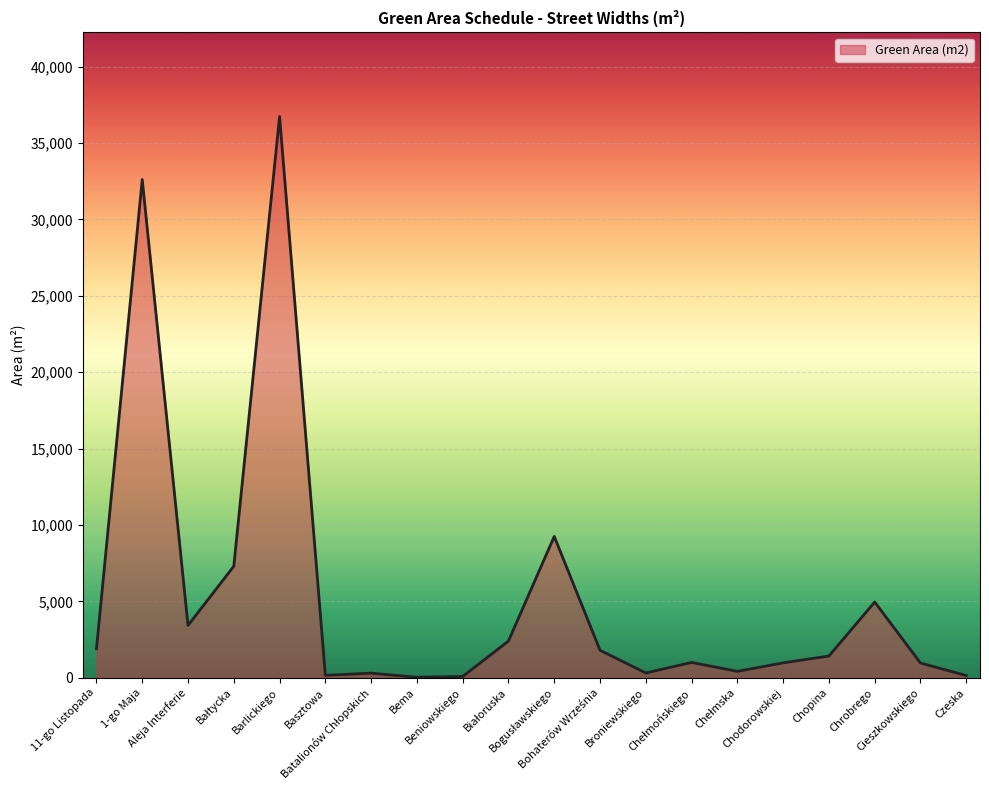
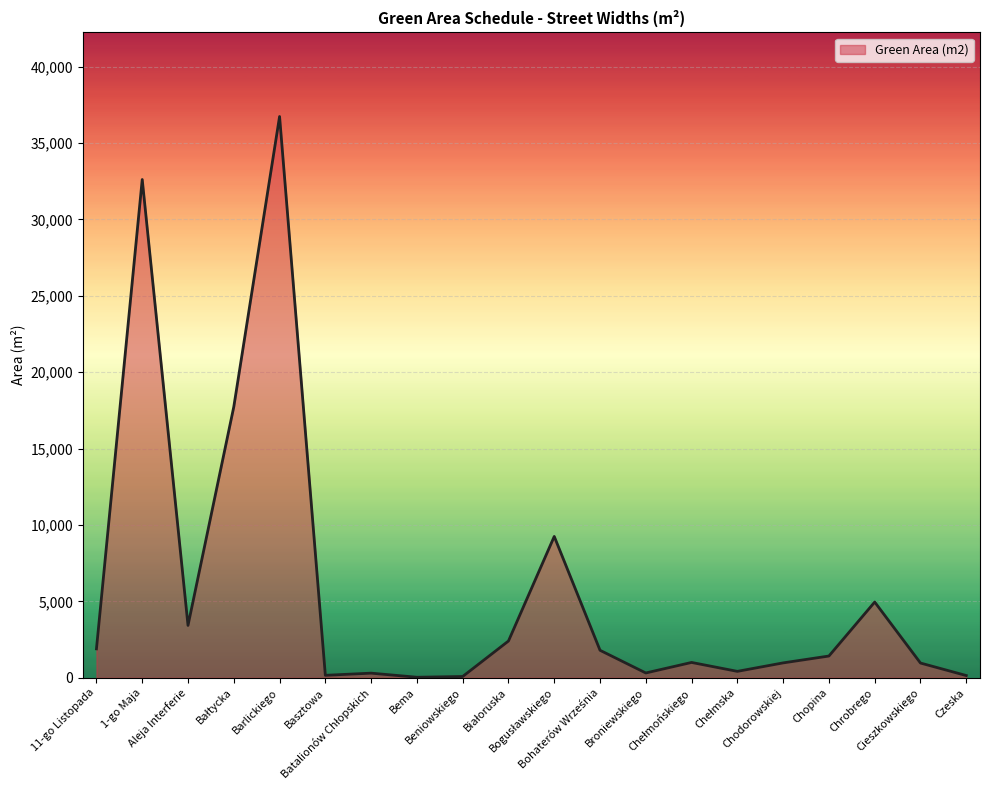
Bałtycka: 7,300 -> 17,700
